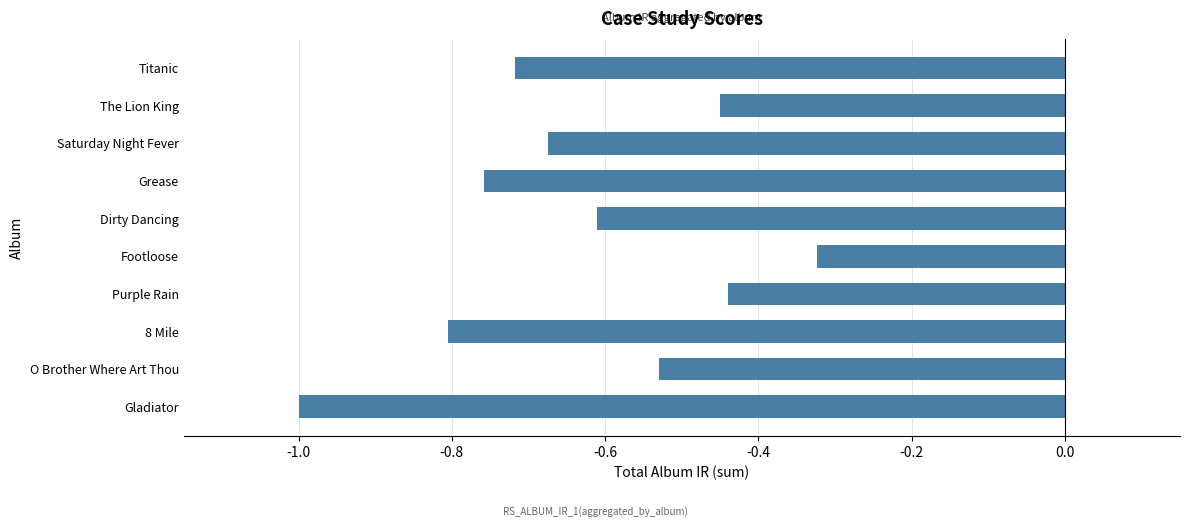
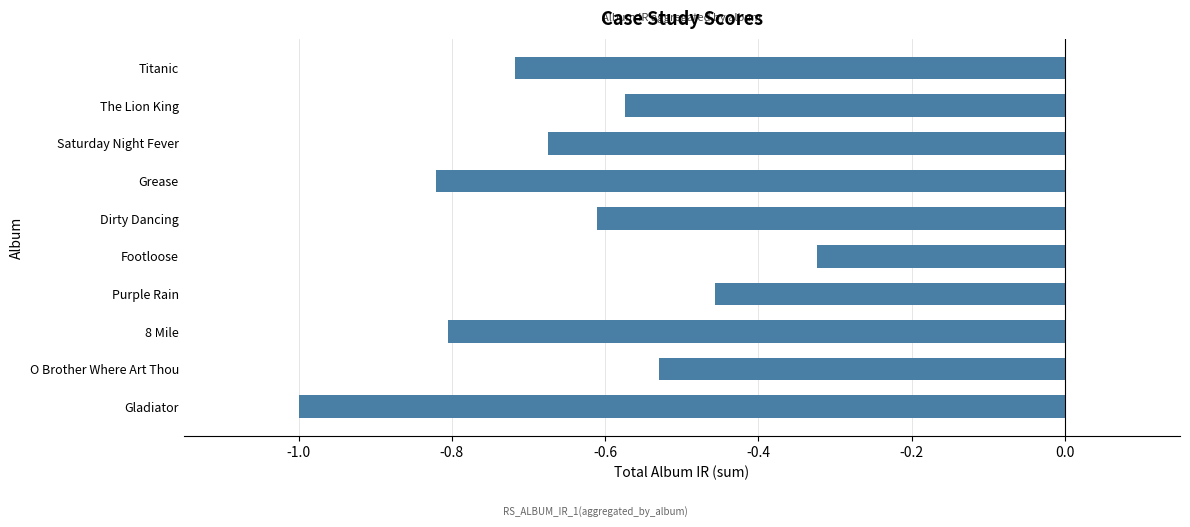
The Lion King: -0.45 -> -0.57
Grease: -0.76 -> -0.82
Purple Rain: -0.44 -> -0.46
